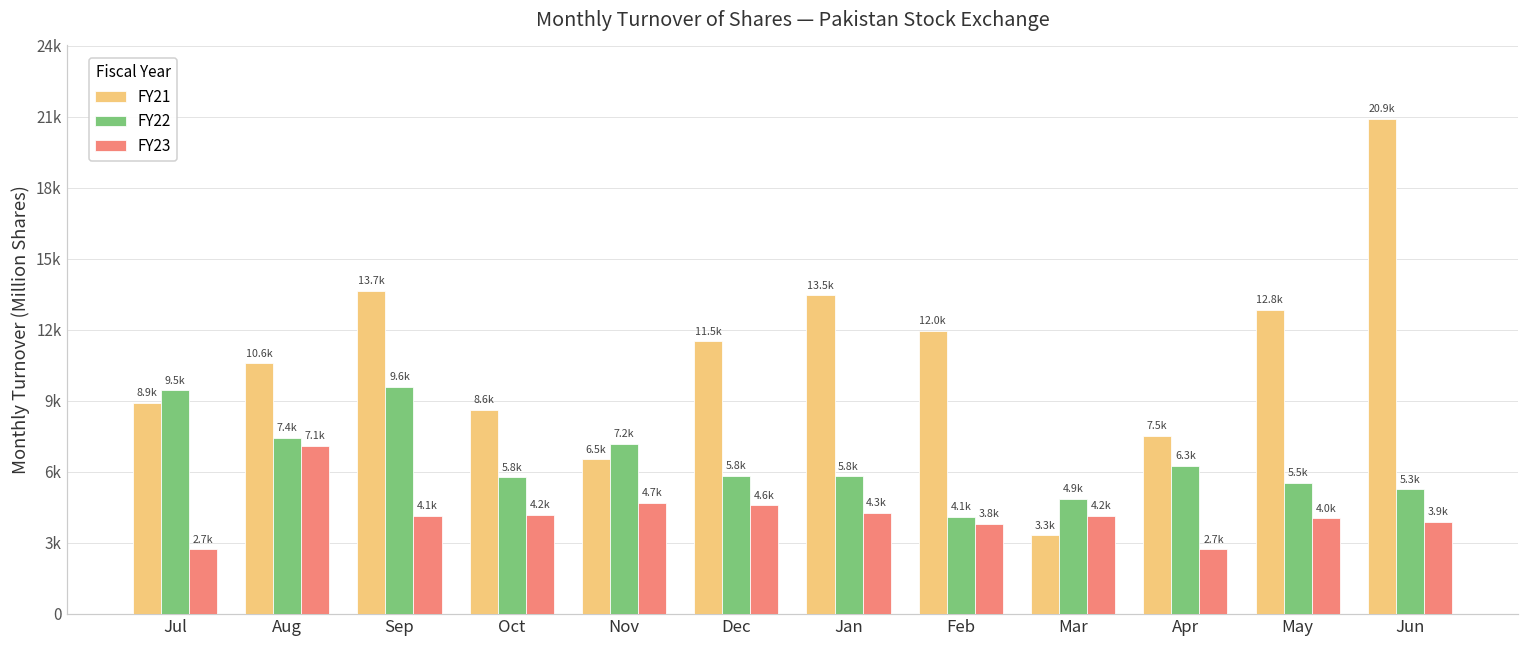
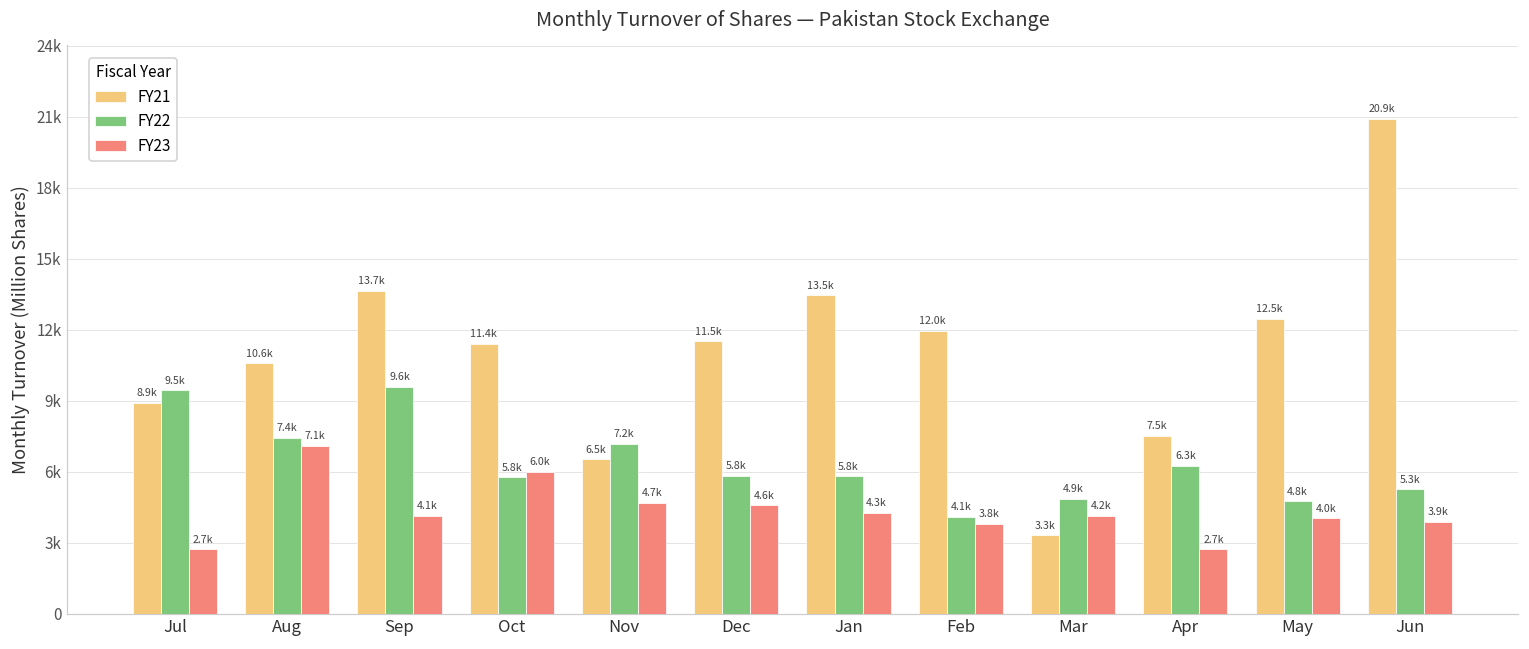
FY21, Oct: 8.6k -> 11.4k
FY23, Oct: 4.2k -> 6.0k
FY21, May: 12.8k -> 12.5k
FY22, May: 5.5k -> 4.8k
